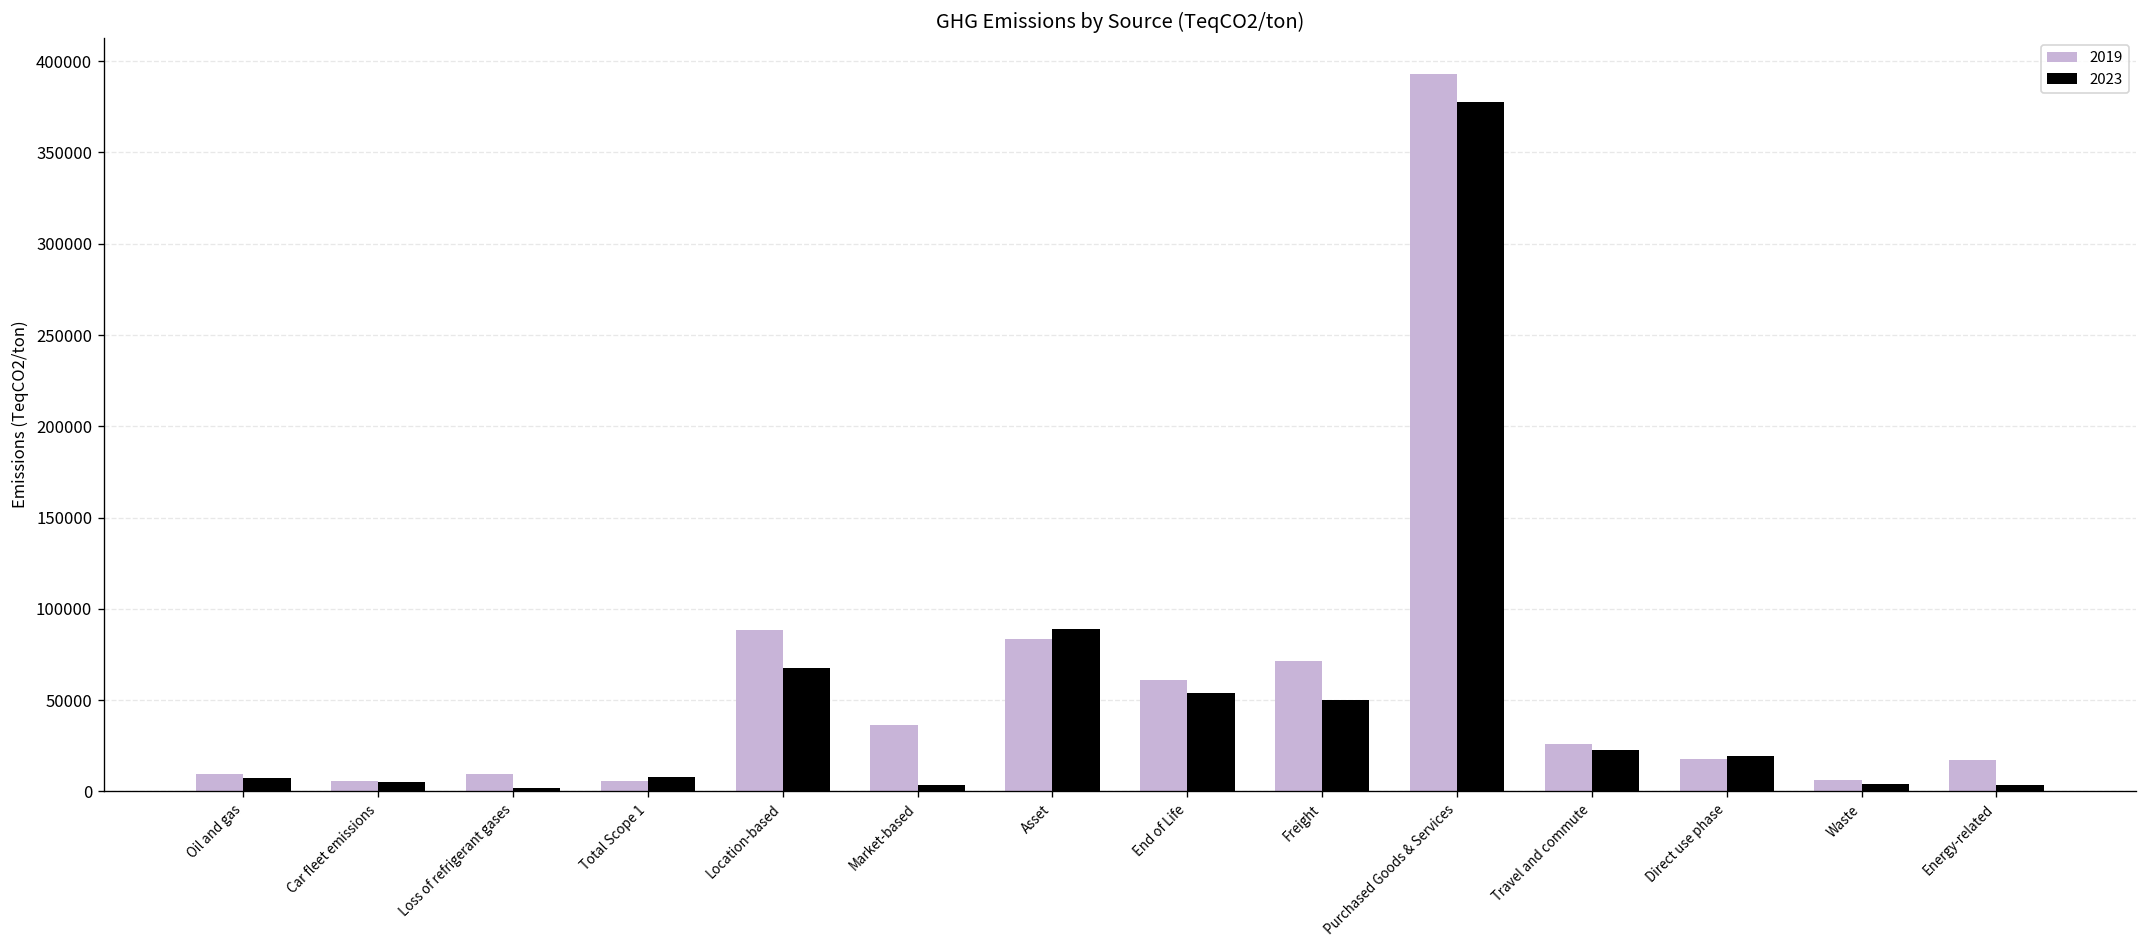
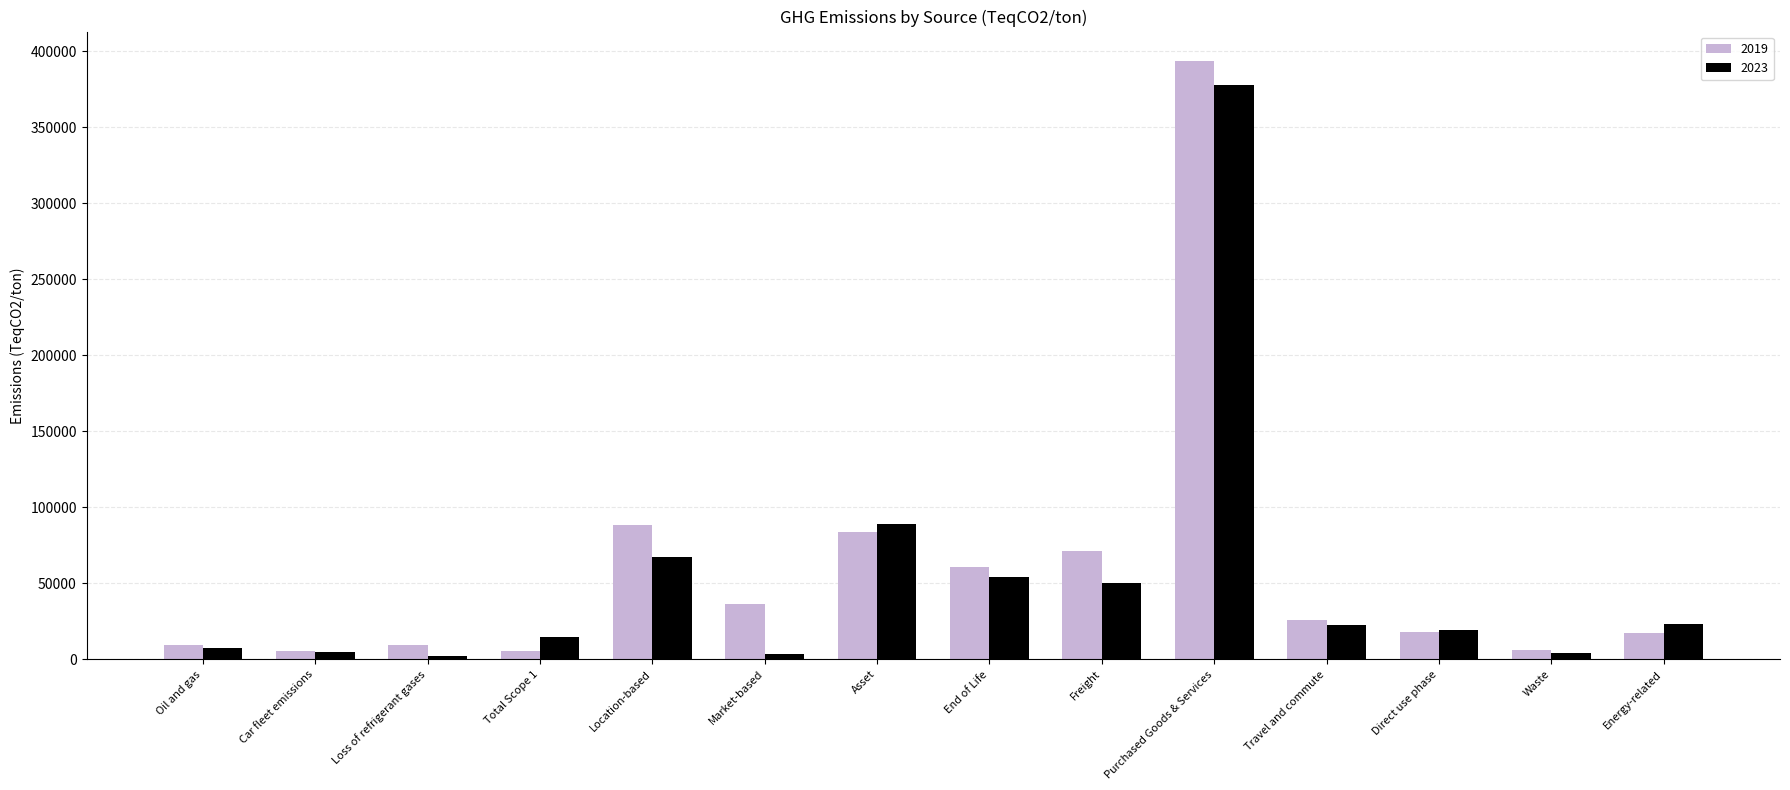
2023, Total Scope 1: 8000 -> 14000
2023, Energy-related: 4000 -> 23000
